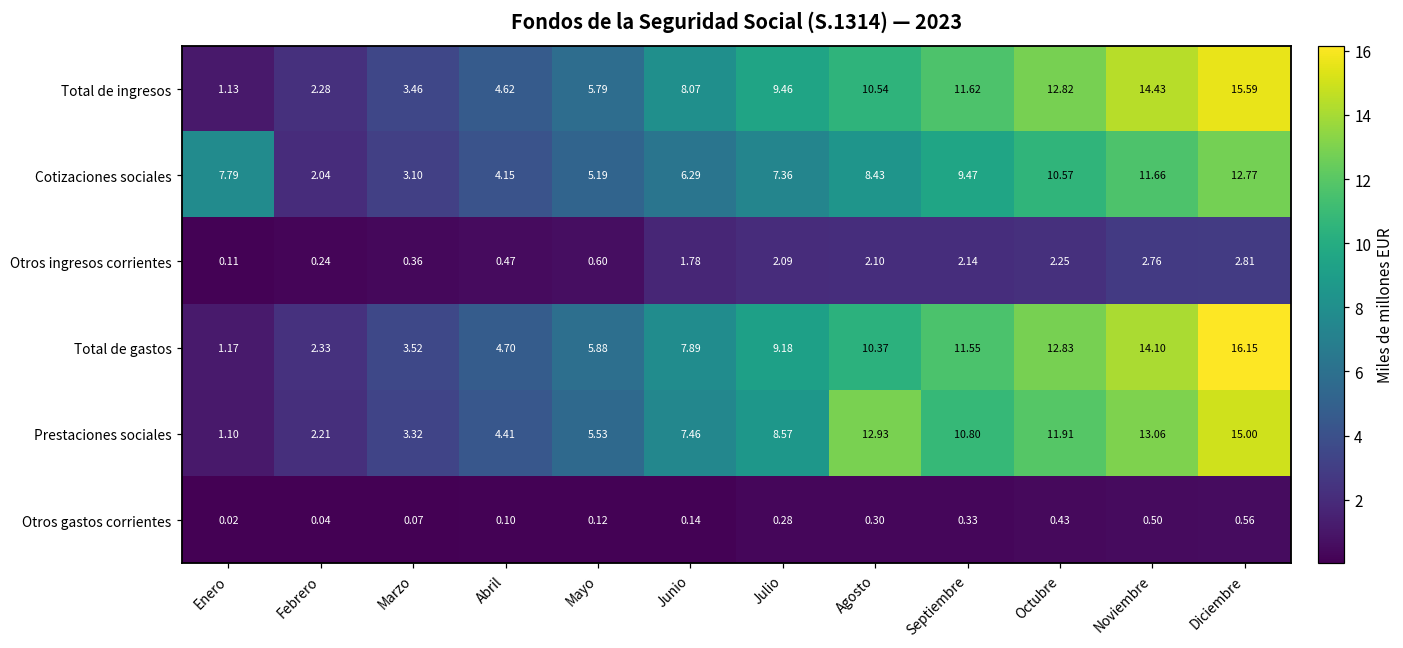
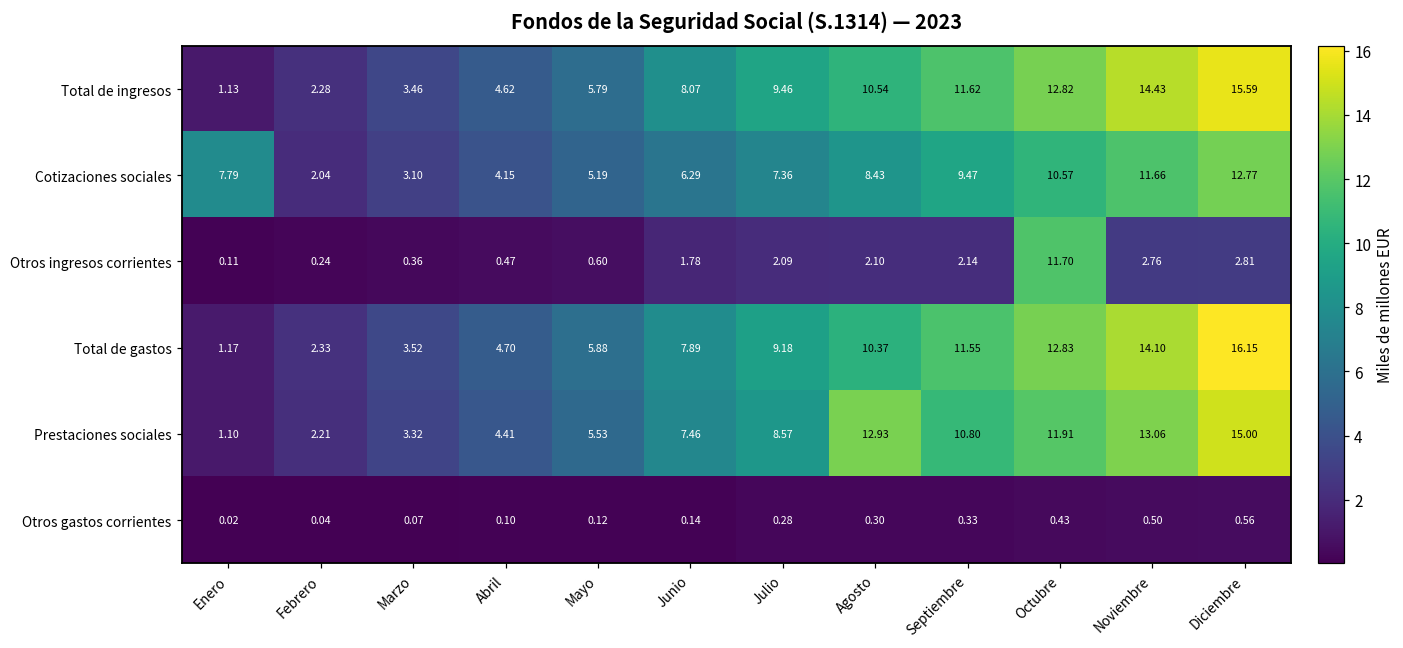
Otros ingresos corrientes, Octubre: 2.25 -> 11.70
